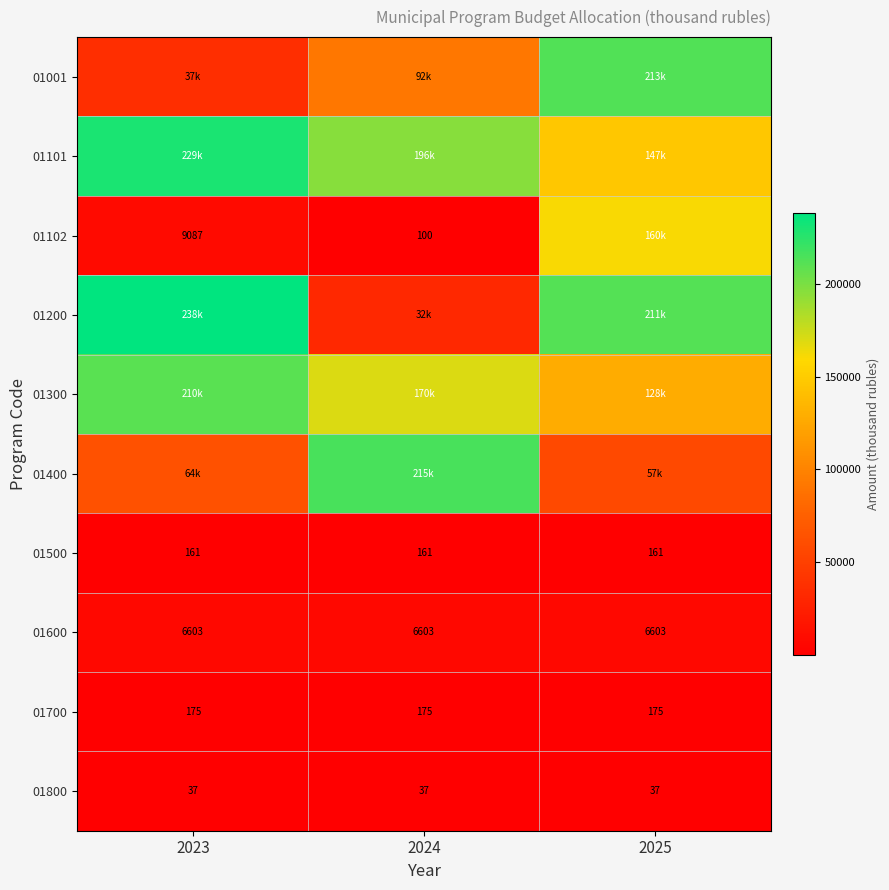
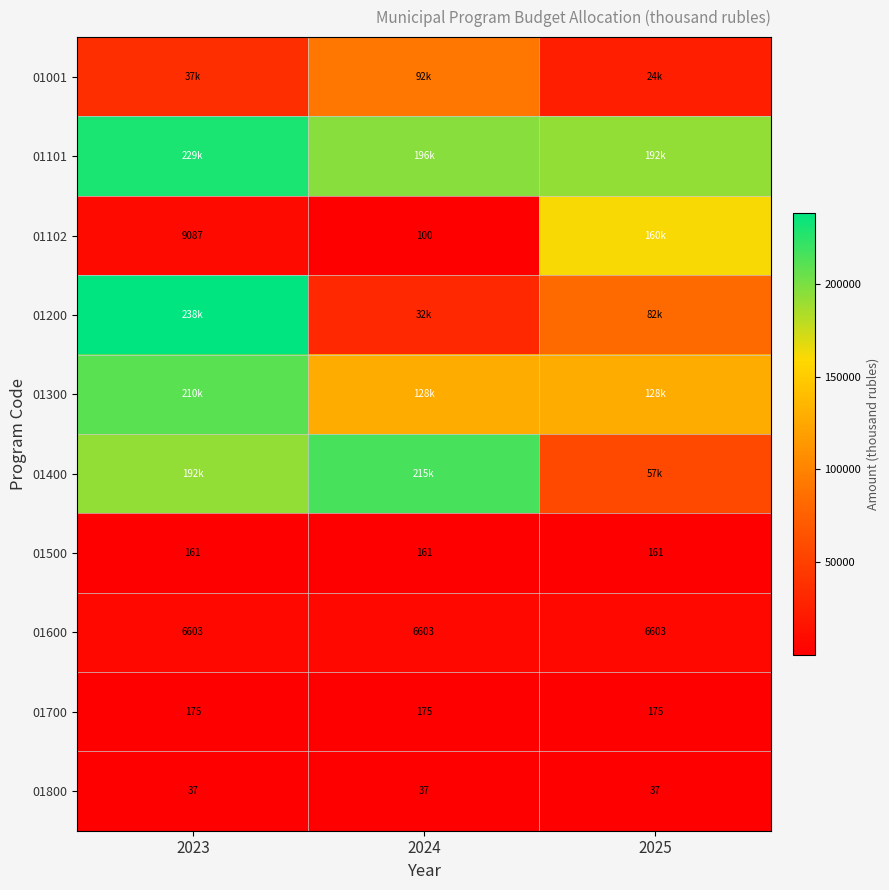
01001, 2025: 213k -> 24k
01101, 2025: 147k -> 192k
01200, 2025: 211k -> 82k
01300, 2024: 170k -> 128k
01400, 2023: 64k -> 192k
